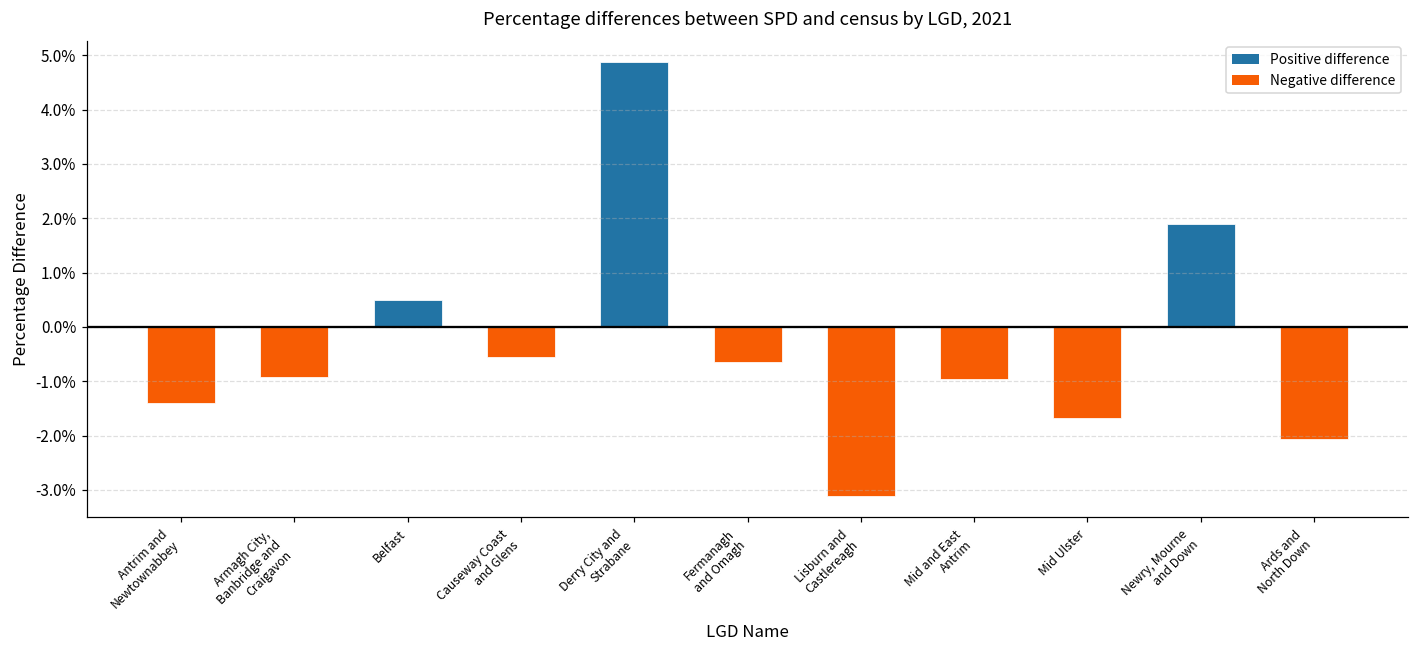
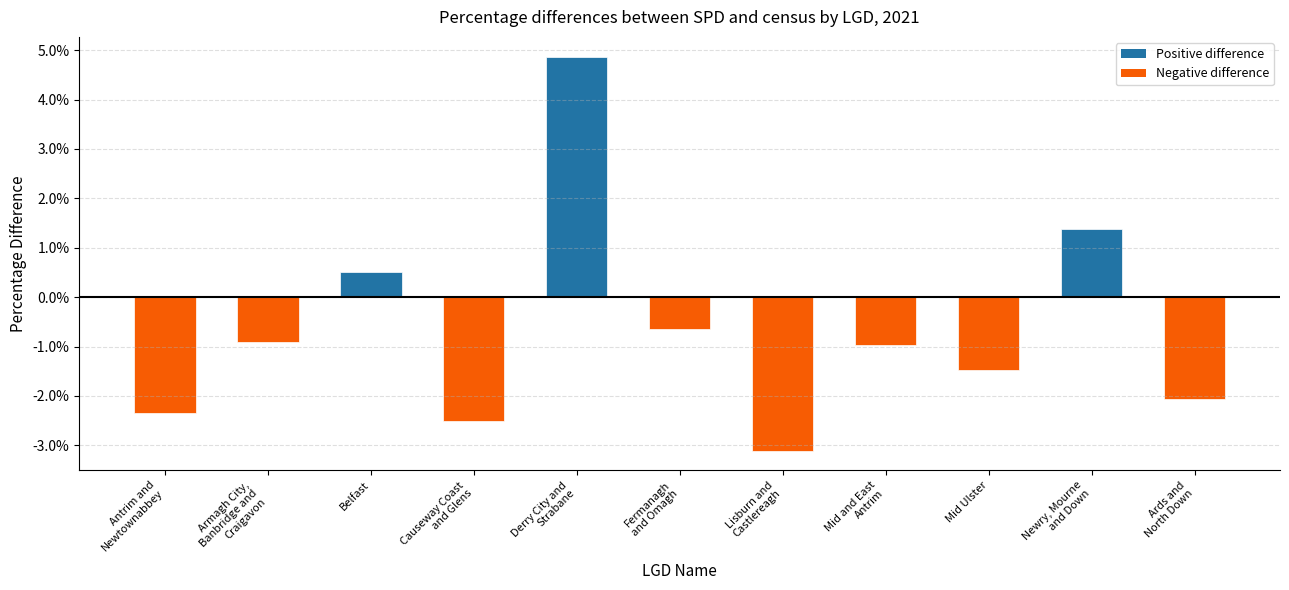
Antrim and Newtownabbey: -1.4% -> -2.4%
Causeway Coast and Glens: -0.6% -> -2.5%
Mid Ulster: -1.7% -> -1.5%
Newry, Mourne and Down: 1.9% -> 1.4%
